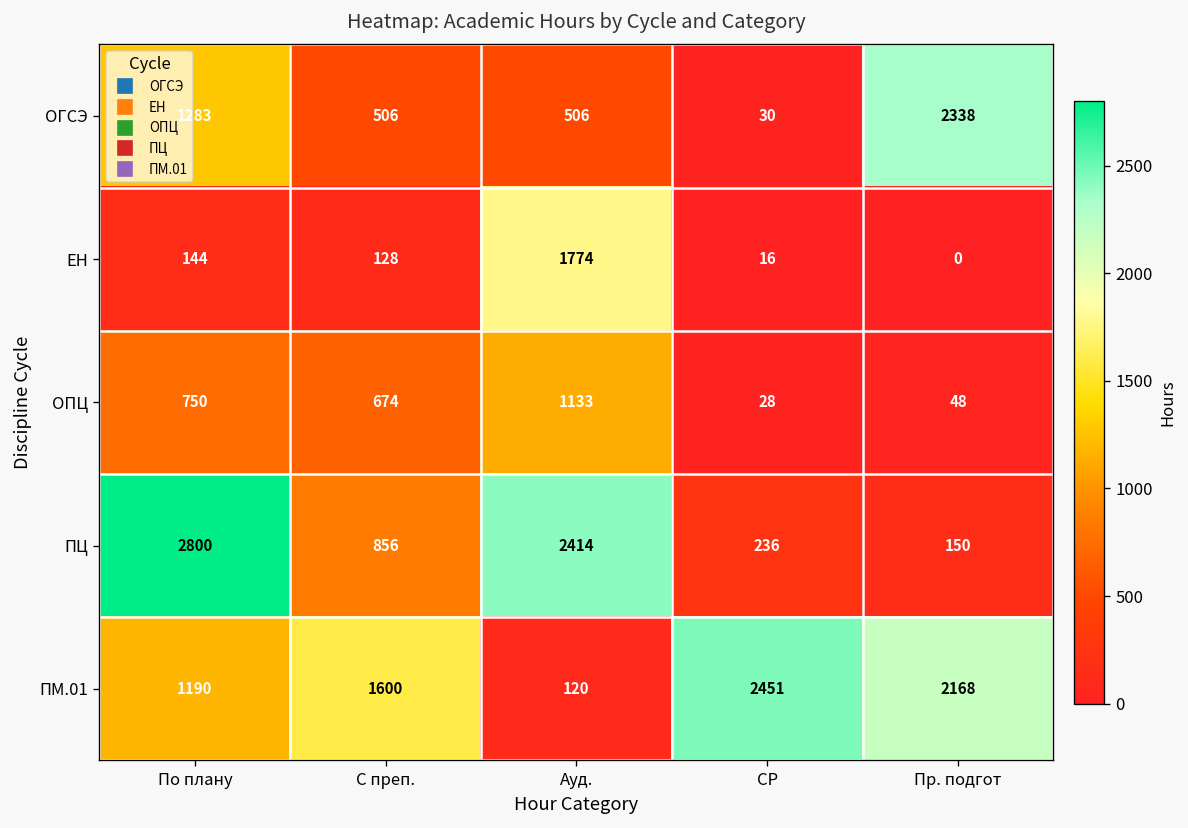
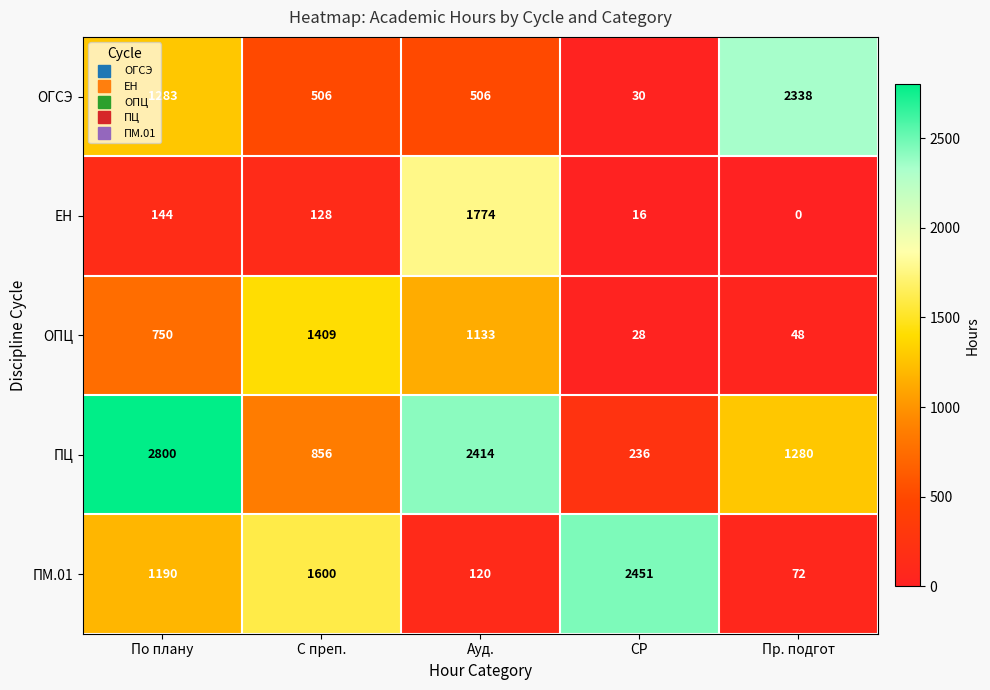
ОПЦ, С преп.: 674 -> 1409
ПЦ, Пр. подгот: 150 -> 1280
ПМ.01, Пр. подгот: 2168 -> 72
